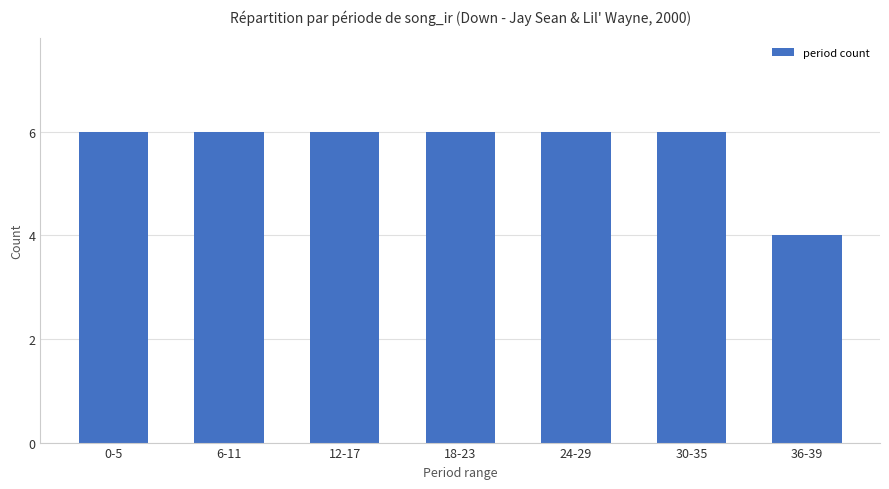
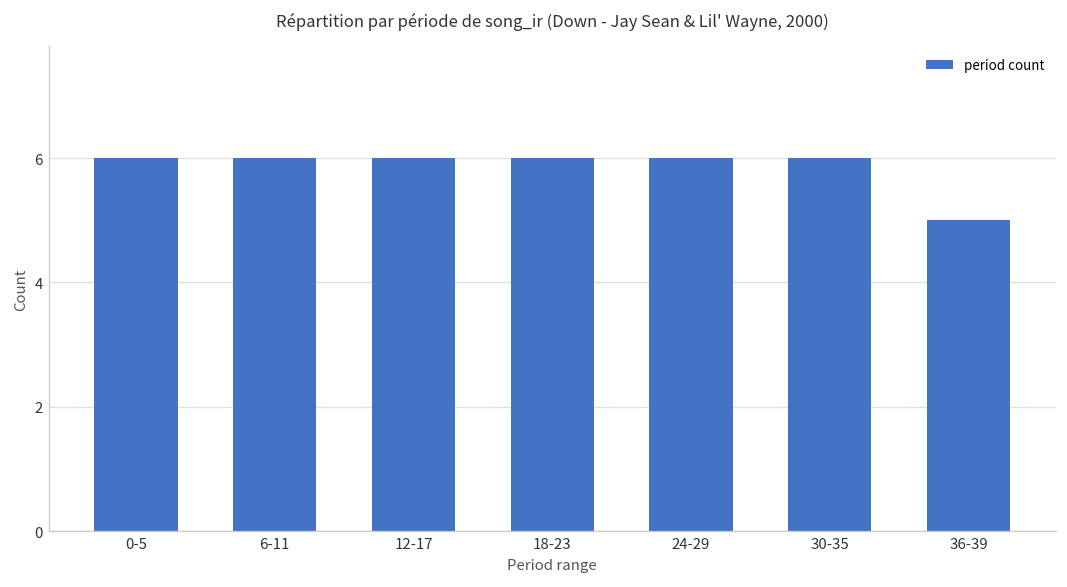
36-39: 4 -> 5
